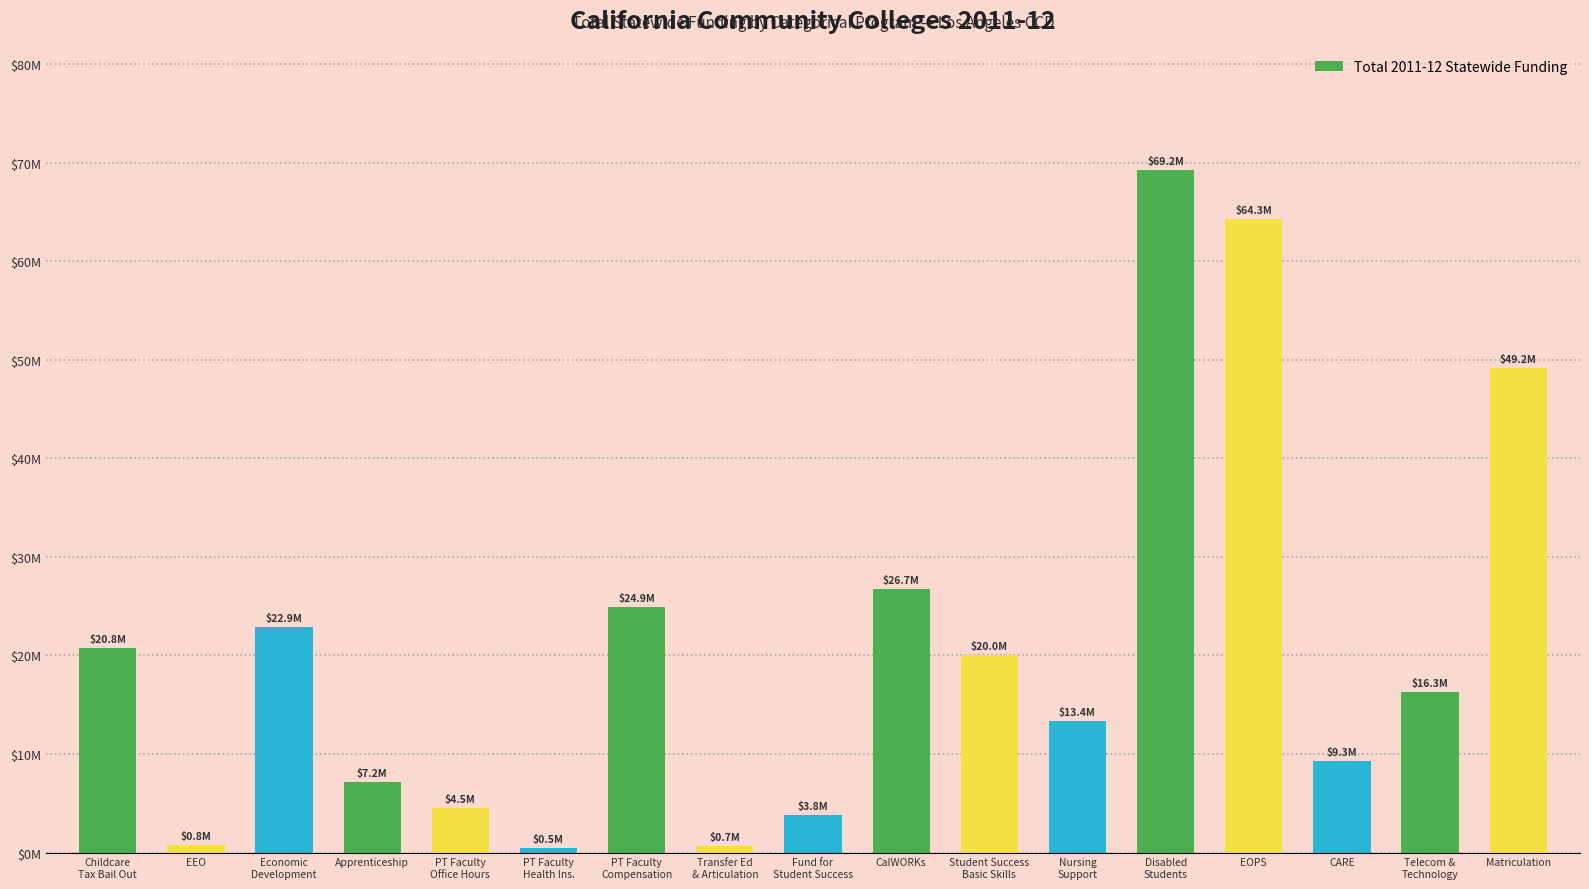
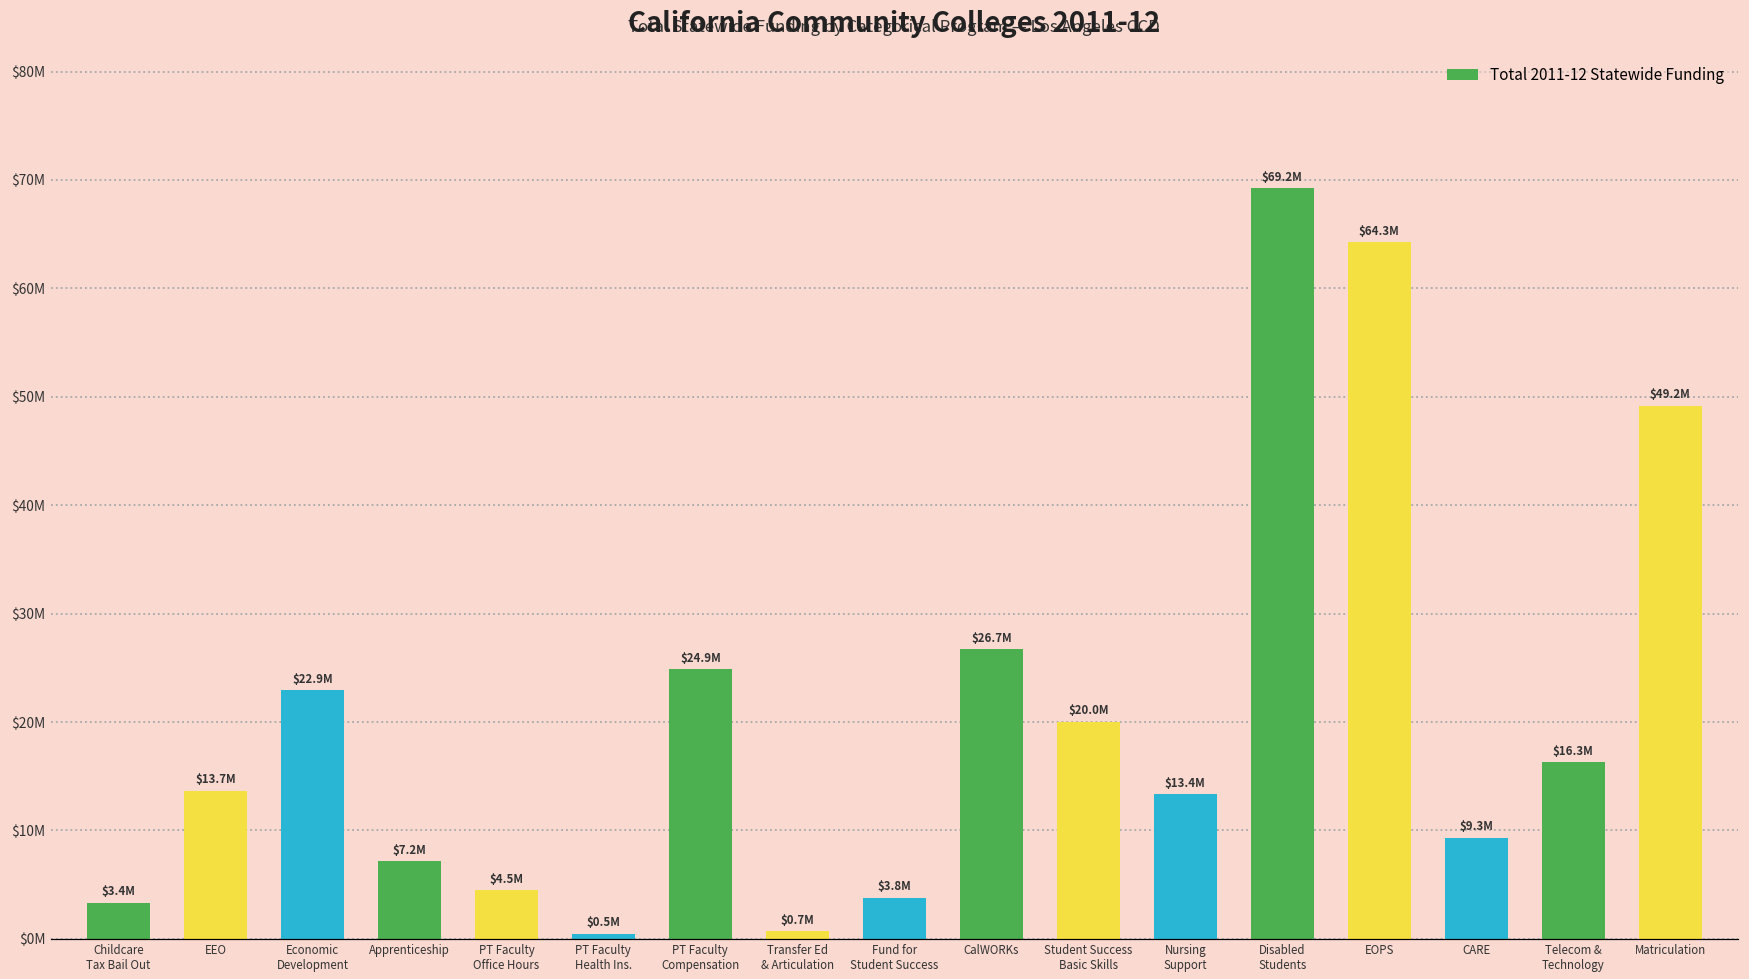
Childcare Tax Bail Out: $20.8M -> $3.4M
EEO: $0.8M -> $13.7M
